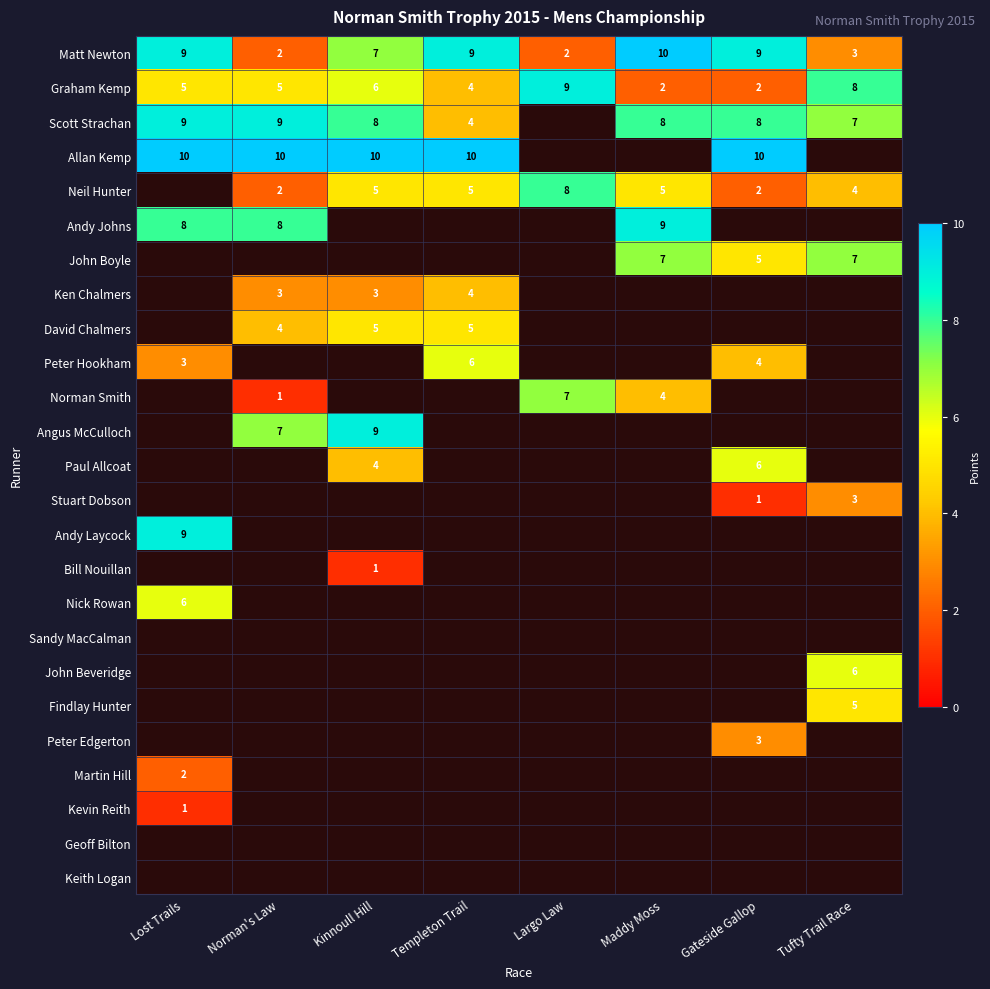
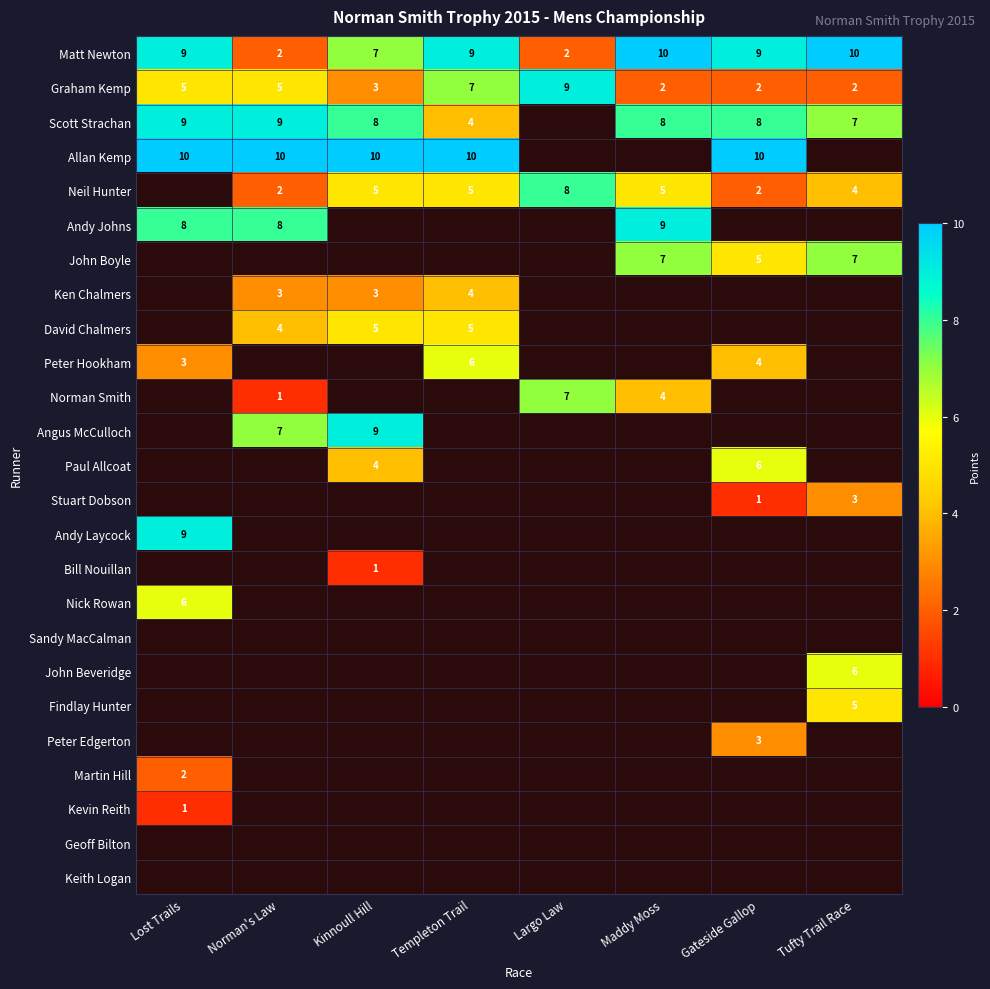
Matt Newton, Tufty Trail Race: 3 -> 10
Graham Kemp, Kinnoull Hill: 6 -> 3
Graham Kemp, Templeton Trail: 4 -> 7
Graham Kemp, Tufty Trail Race: 8 -> 2
